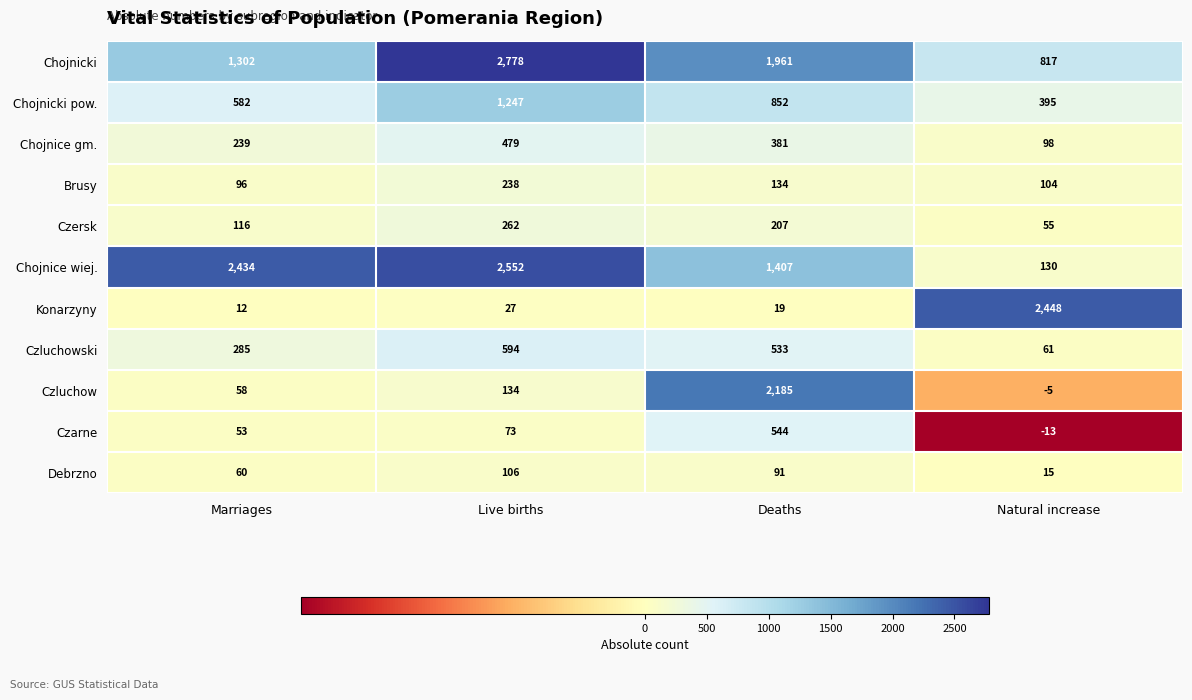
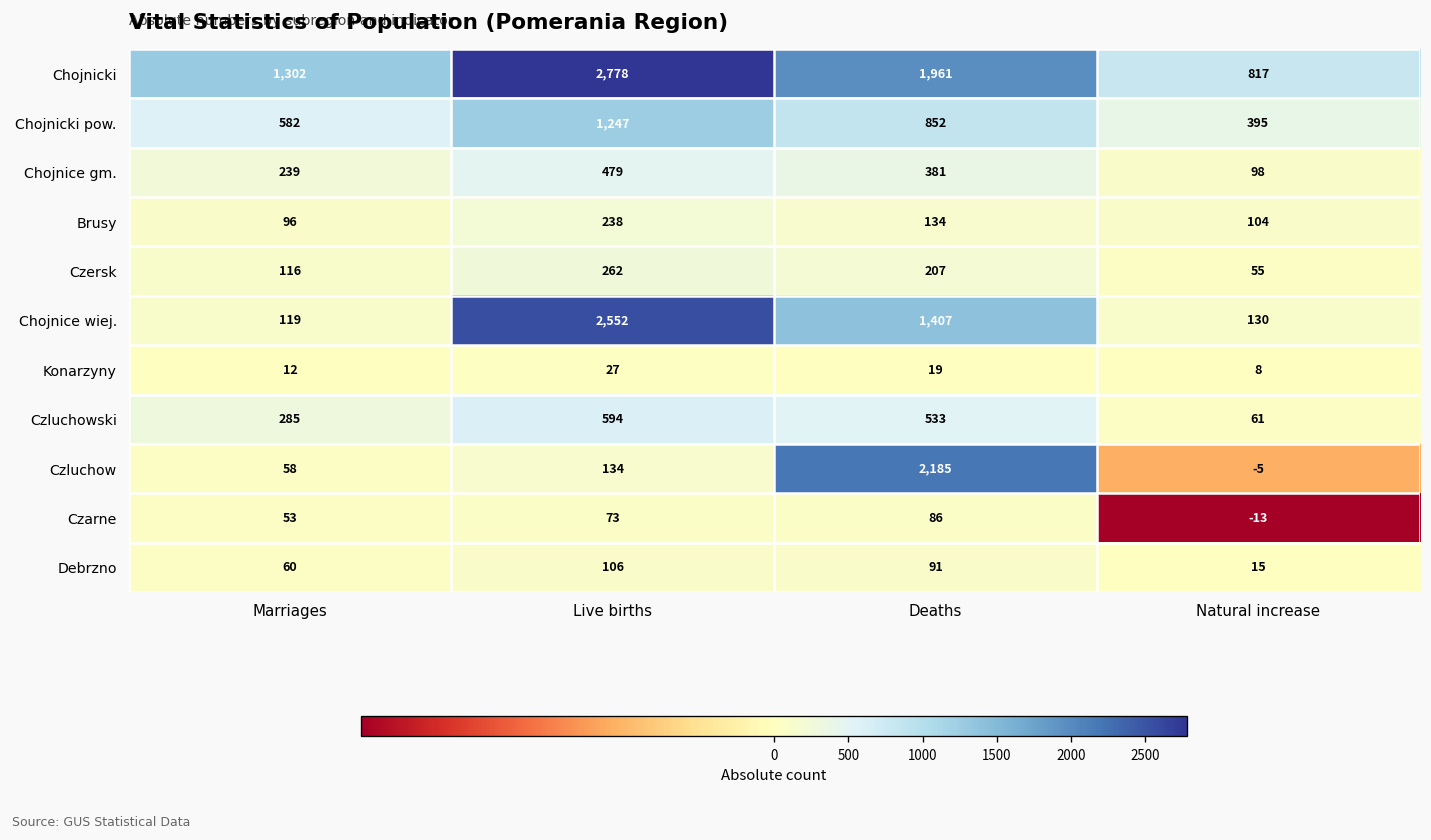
Chojnice wiej., Marriages: 2,434 -> 119
Konarzyny, Natural increase: 2,448 -> 8
Czarne, Deaths: 544 -> 86
